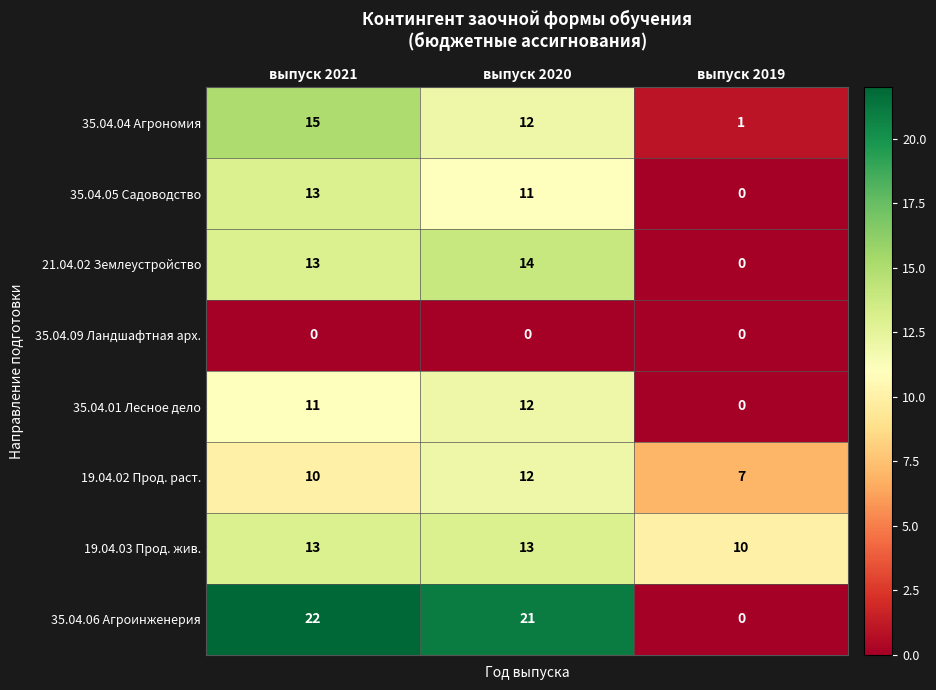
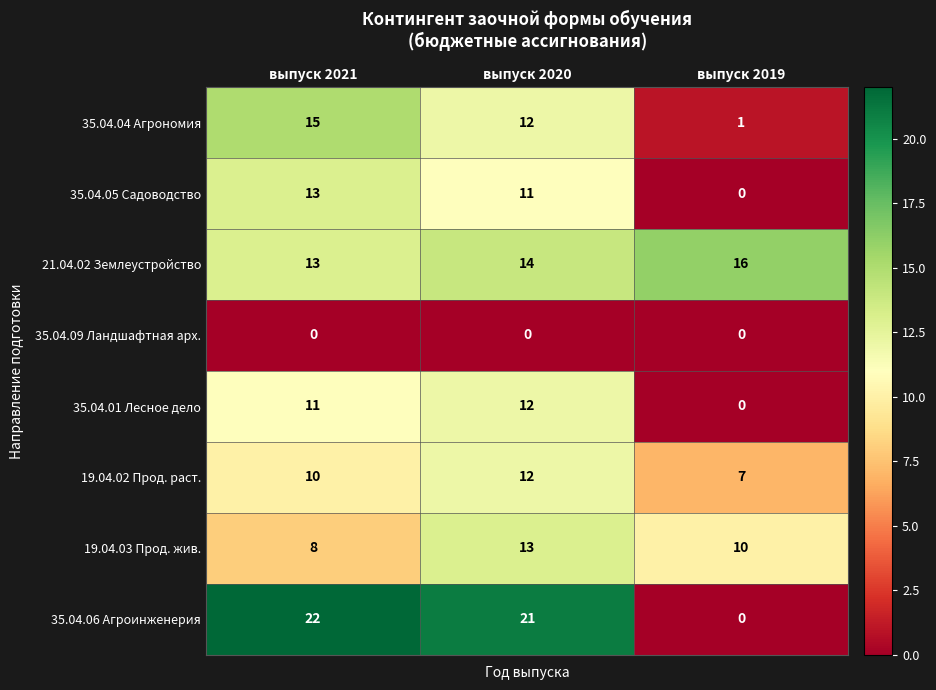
21.04.02 Землеустройство, выпуск 2019: 0 -> 16
19.04.03 Прод. жив., выпуск 2021: 13 -> 8
